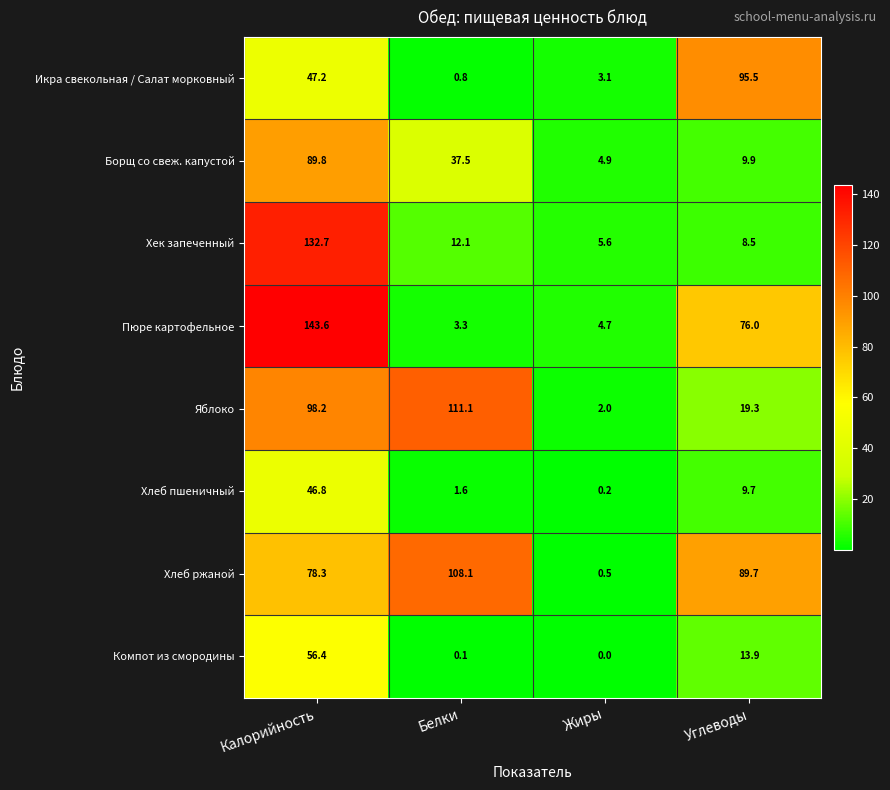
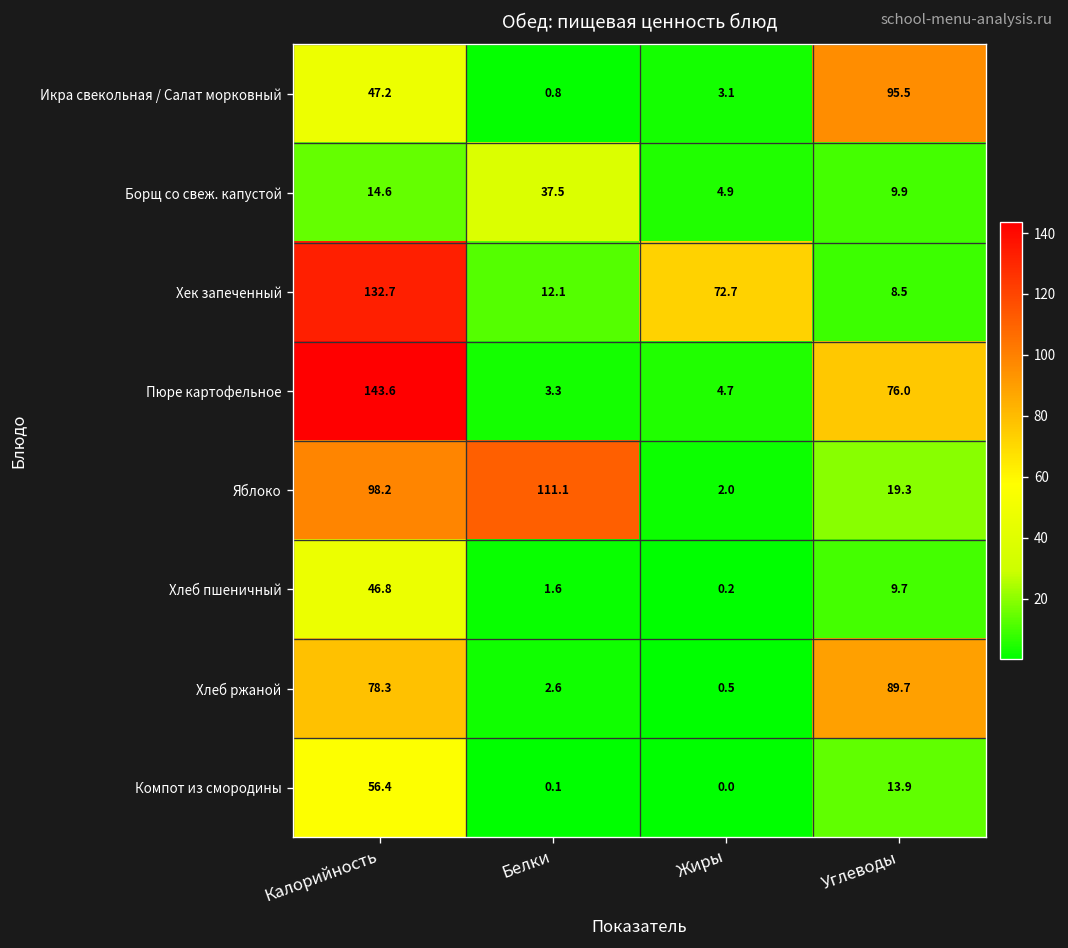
Борщ со свеж. капустой, Калорийность: 89.8 -> 14.6
Хек запеченный, Жиры: 5.6 -> 72.7
Хлеб ржаной, Белки: 108.1 -> 2.6
